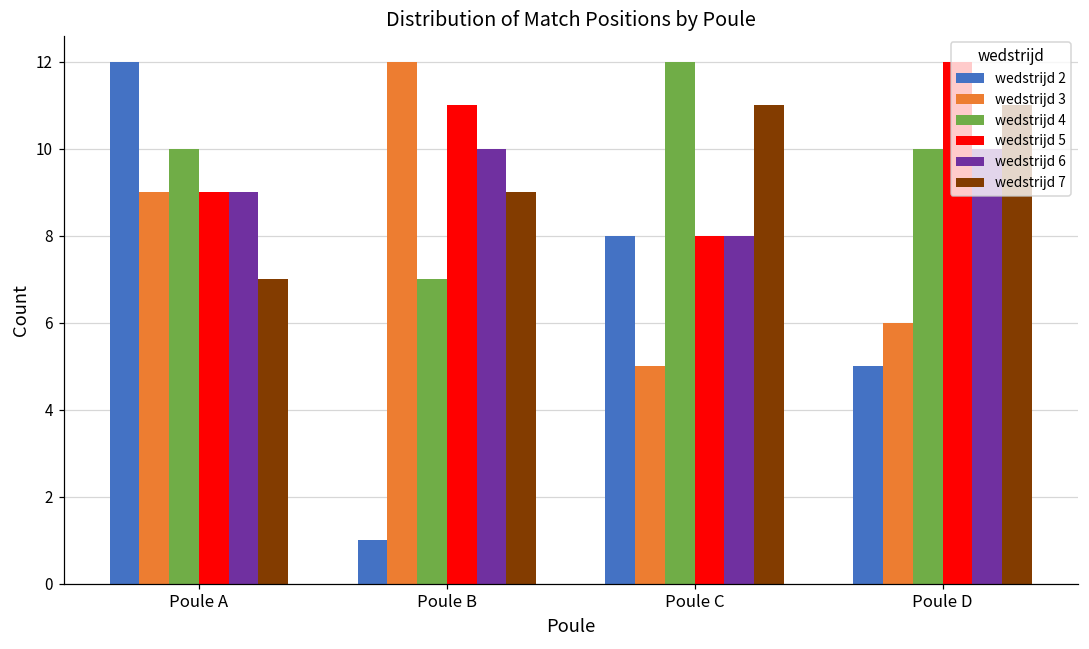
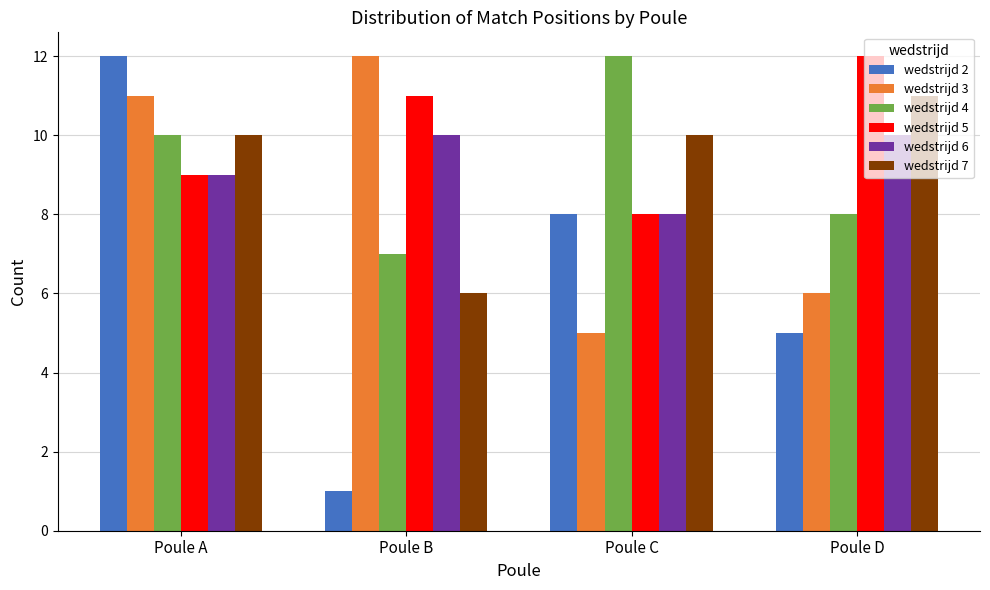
wedstrijd 3, Poule A: 9 -> 11
wedstrijd 7, Poule A: 7 -> 10
wedstrijd 7, Poule B: 9 -> 6
wedstrijd 7, Poule C: 11 -> 10
wedstrijd 4, Poule D: 10 -> 8
